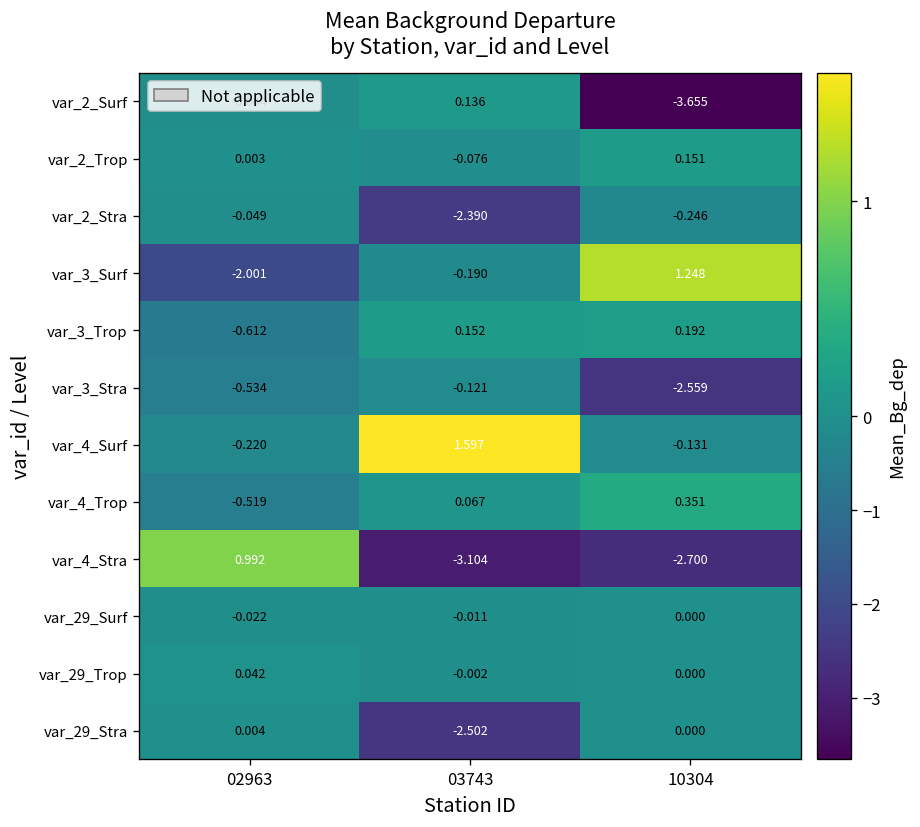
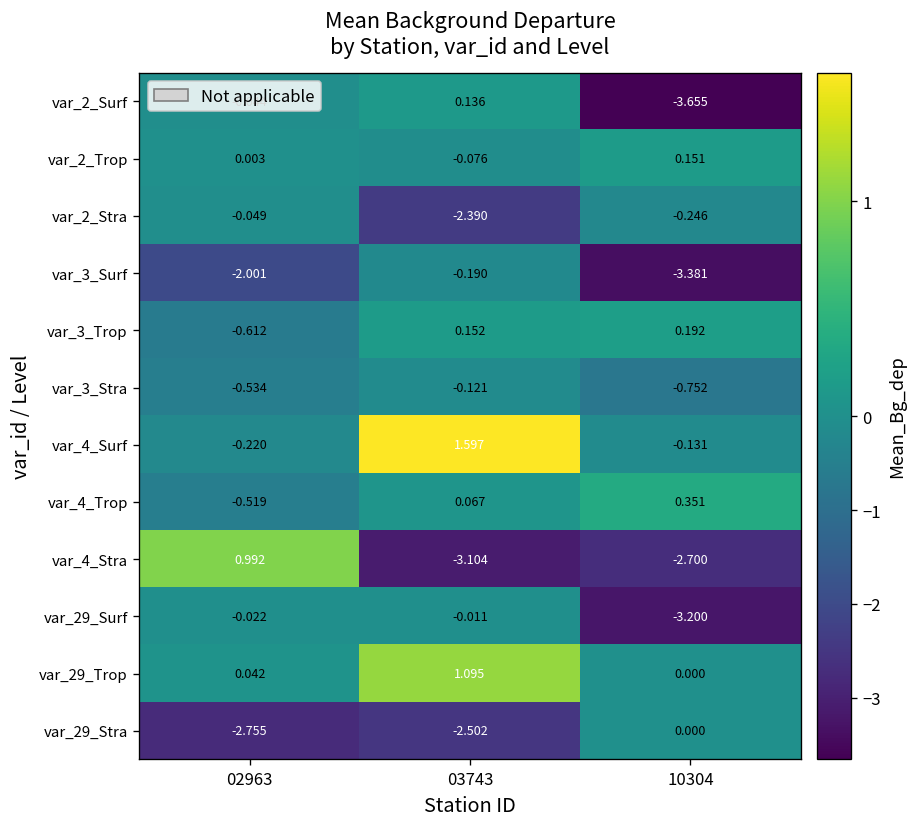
var_3_Surf, 10304: 1.248 -> -3.381
var_3_Stra, 10304: -2.559 -> -0.752
var_29_Surf, 10304: 0.000 -> -3.200
var_29_Trop, 03743: -0.002 -> 1.095
var_29_Stra, 02963: 0.004 -> -2.755
